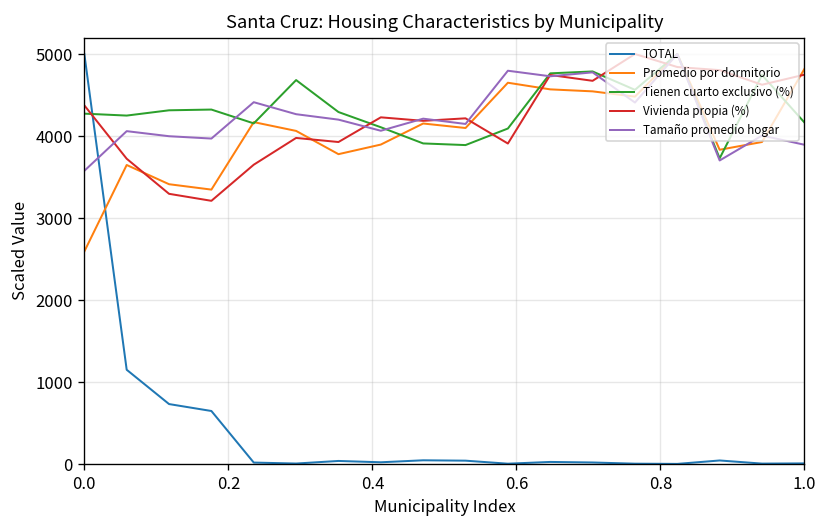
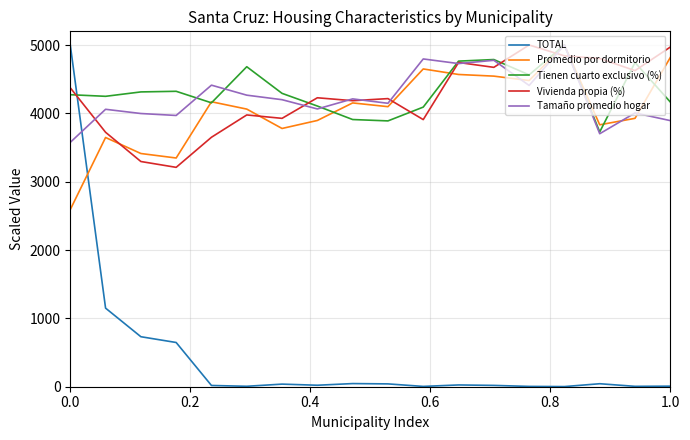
Vivienda propia (%), 1.0: 4700 -> 5000
